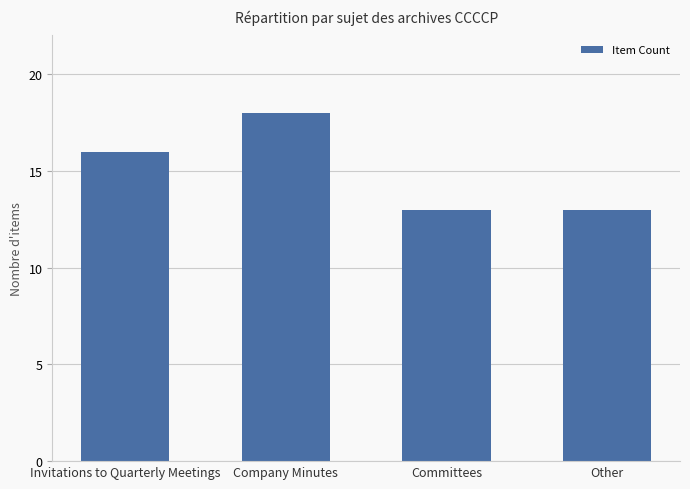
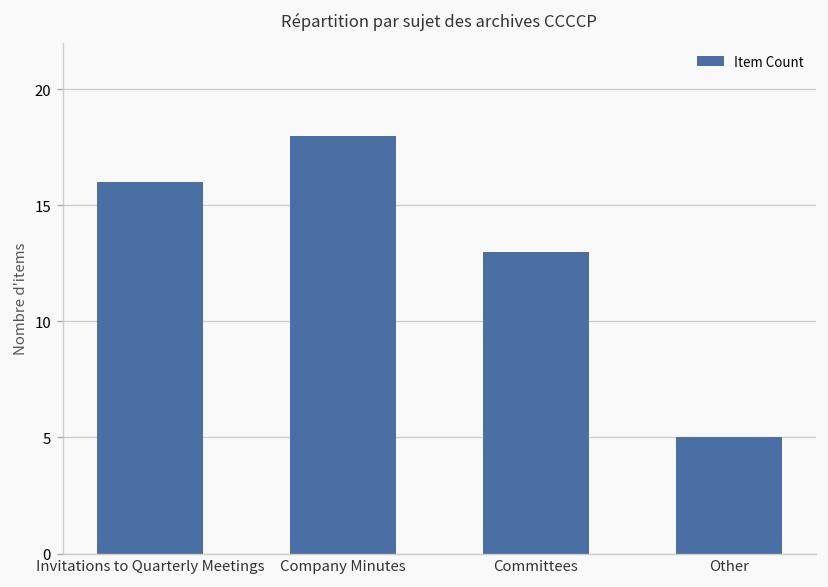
Other: 13 -> 5
